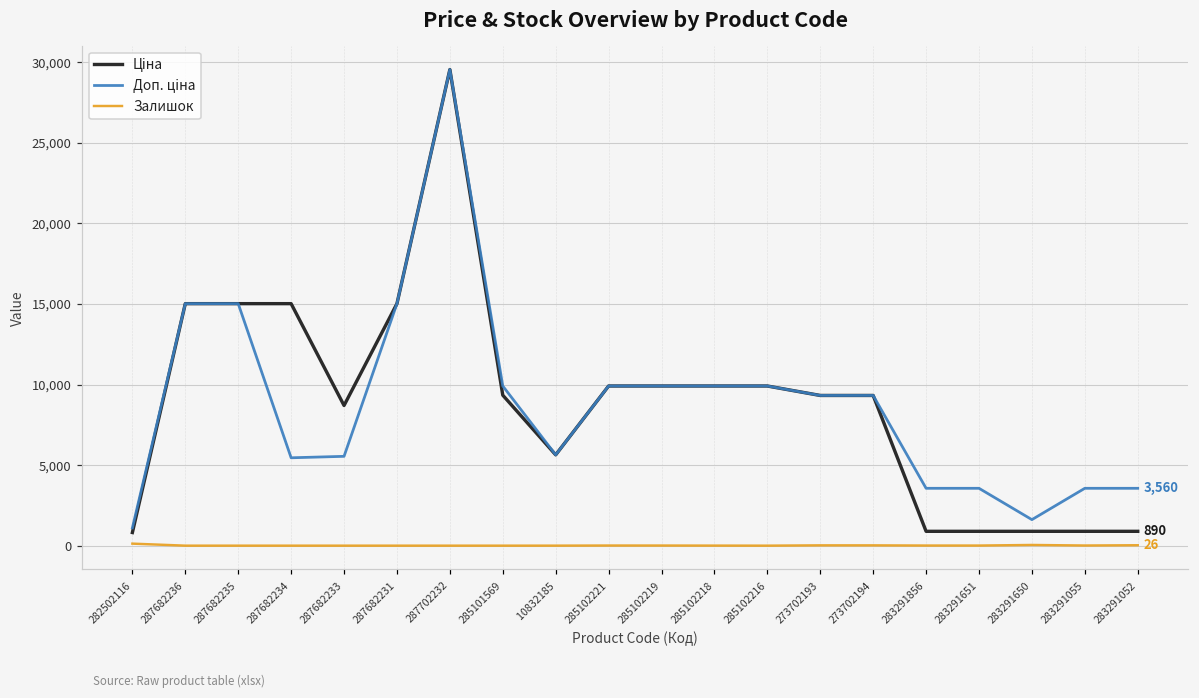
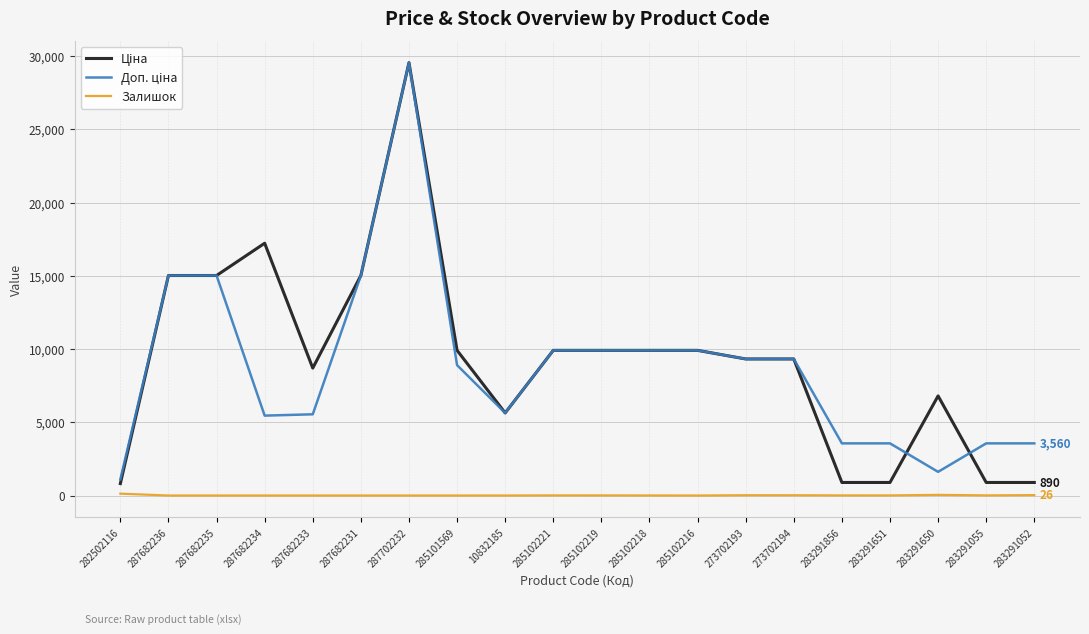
Ціна, 287682234: 15,000 -> 17,200
Ціна, 285101569: 9,300 -> 9,900
Доп. ціна, 285101569: 9,900 -> 8,900
Ціна, 283291650: 900 -> 6,800
